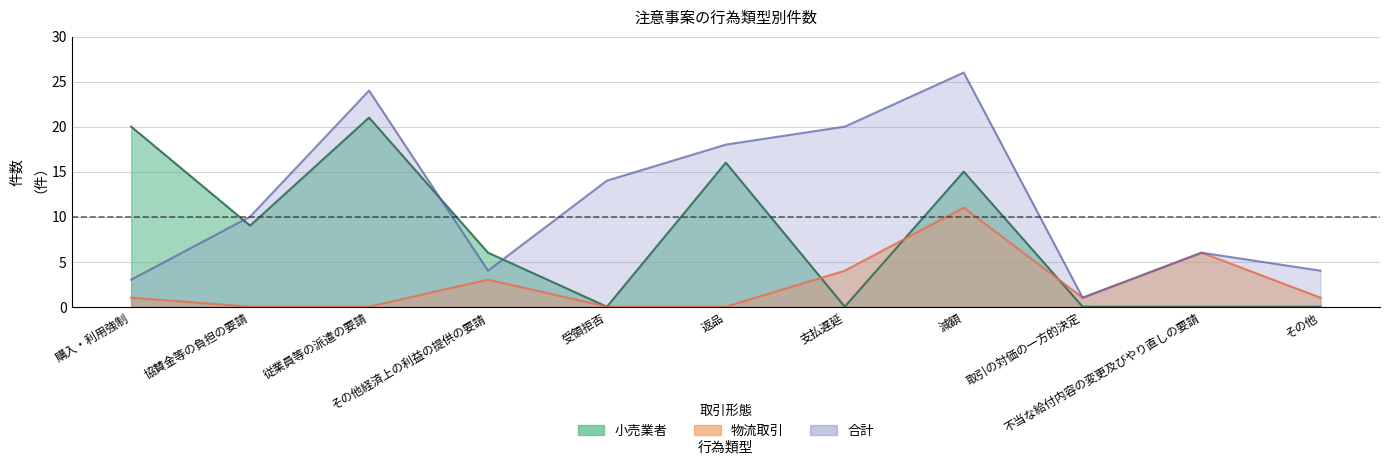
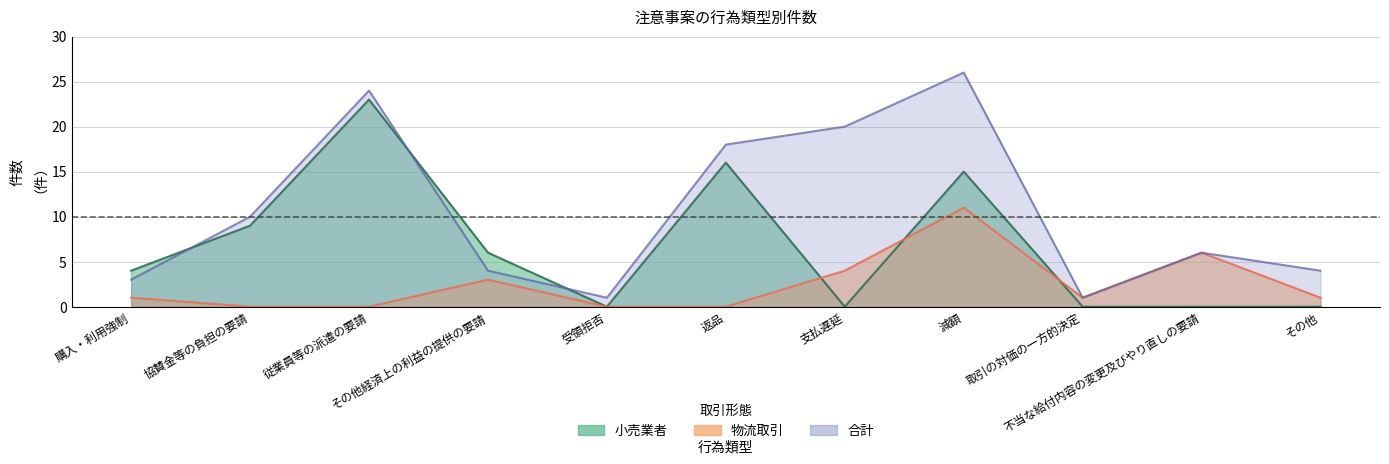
小売業者, 購入・利用強制: 20 -> 4
小売業者, 従業員等の派遣の要請: 21 -> 23
合計, 受領拒否: 14 -> 1
